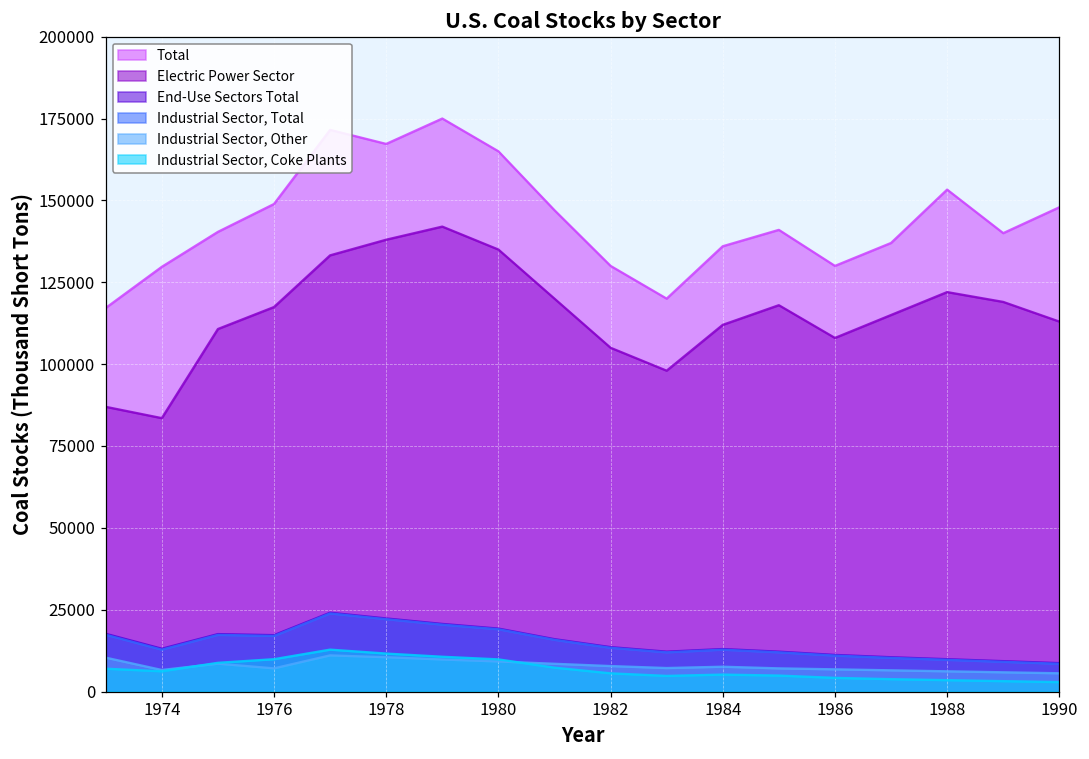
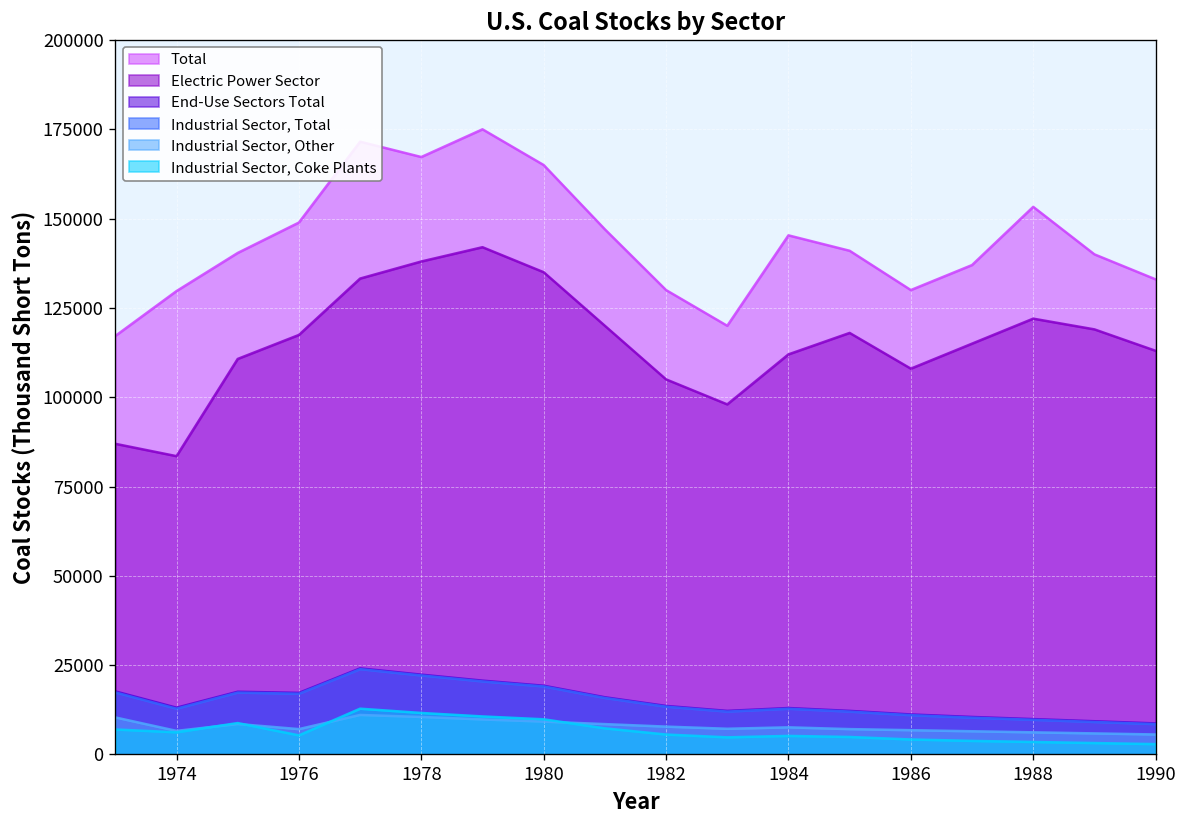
Industrial Sector, Coke Plants, 1976: 10000 -> 5000
Total, 1984: 136000 -> 145000
Total, 1990: 148000 -> 133000
